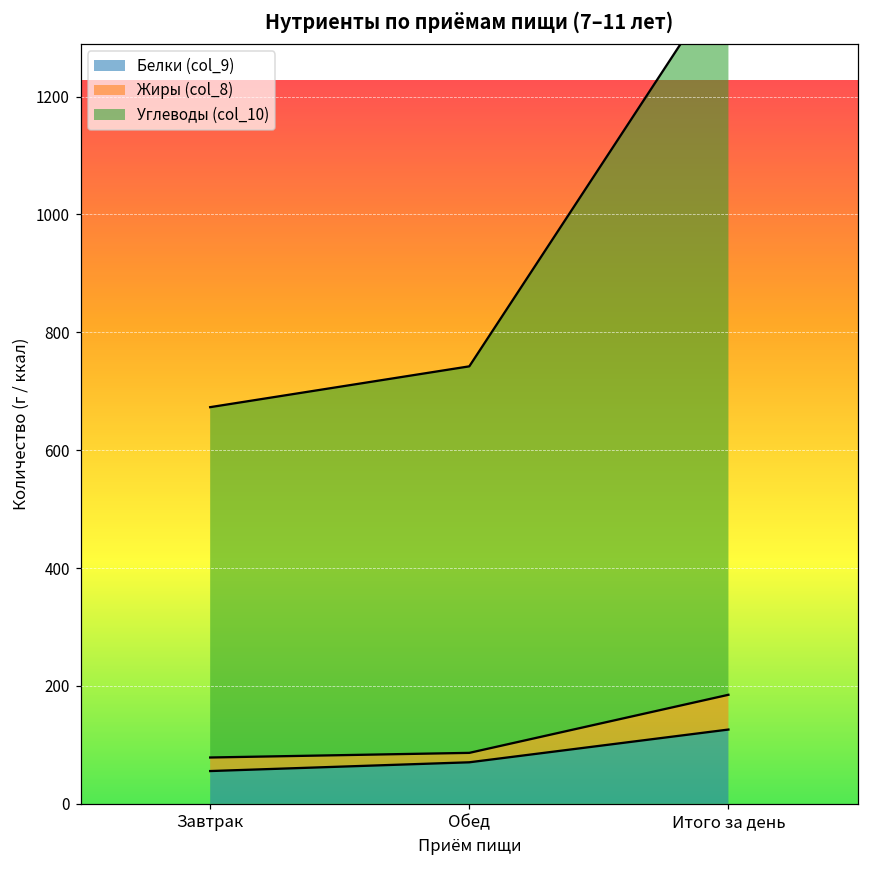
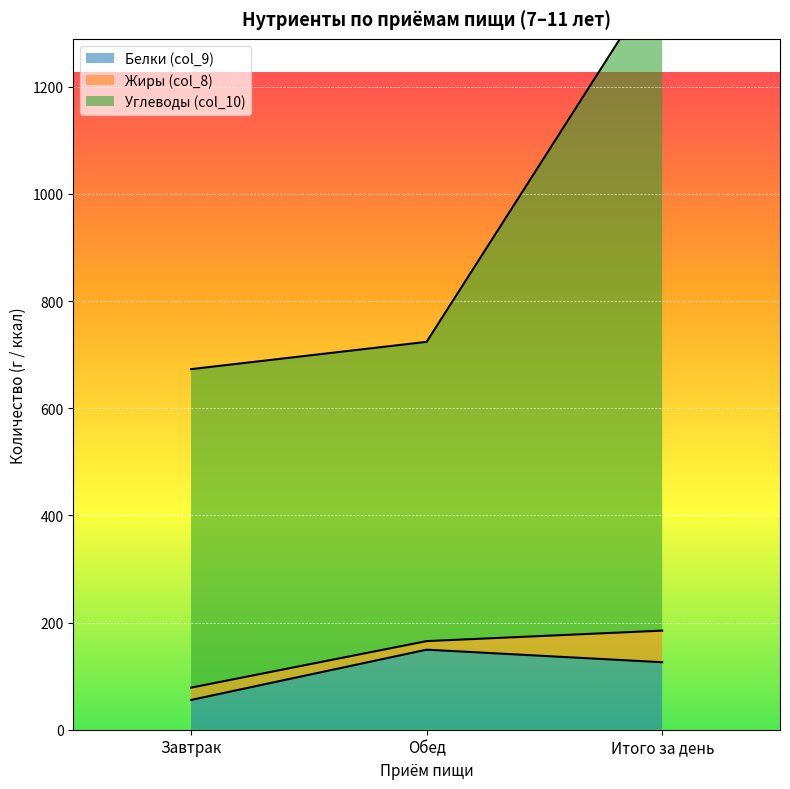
Белки (col_9), Обед: 70 -> 150
Углеводы (col_10), Обед: 660 -> 560
